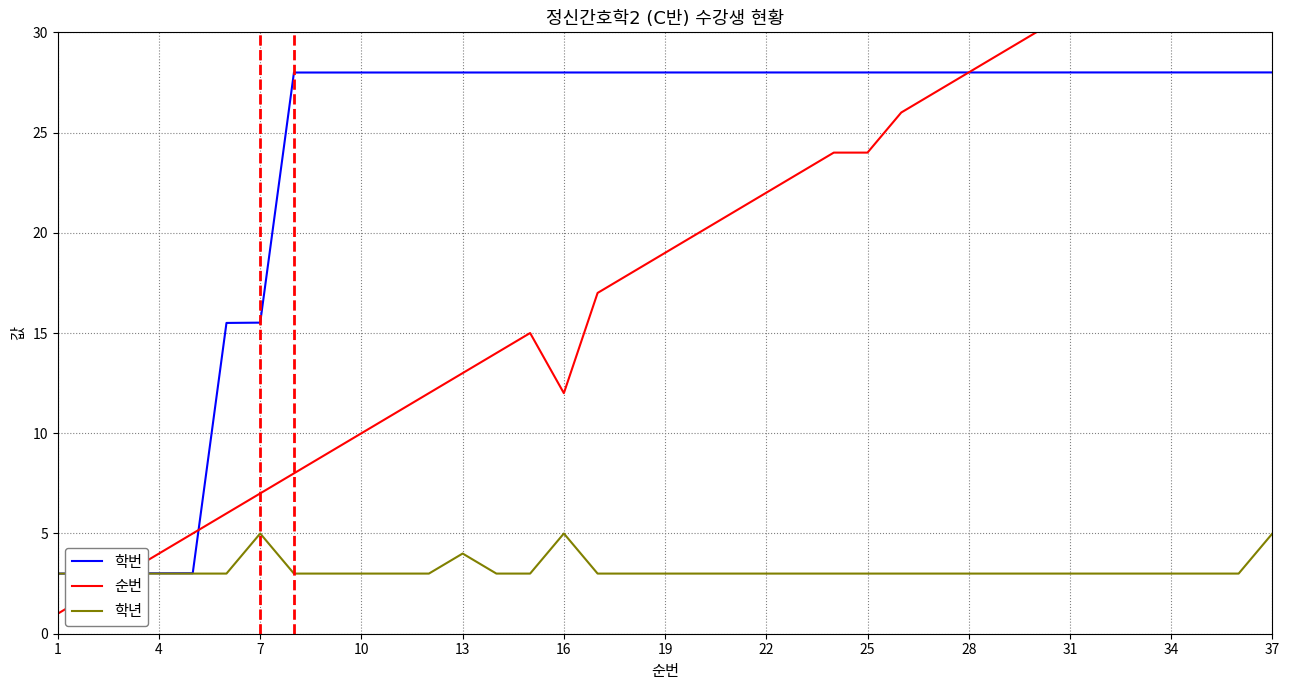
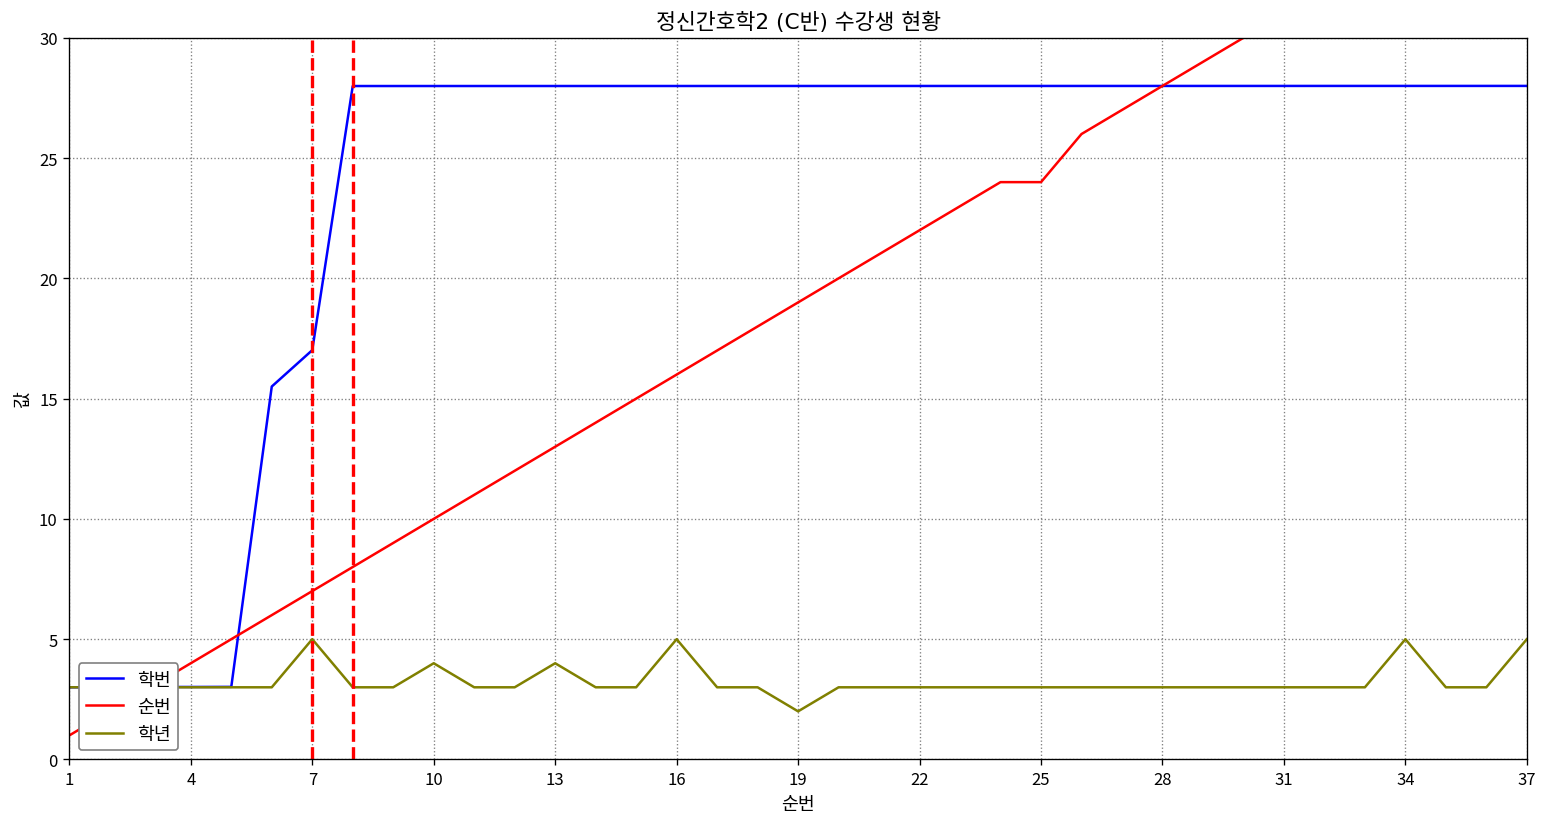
학번, 7: 15.5 -> 17.0
학년, 10: 3 -> 4
순번, 16: 12 -> 16
학년, 19: 3 -> 2
학년, 34: 3 -> 5
